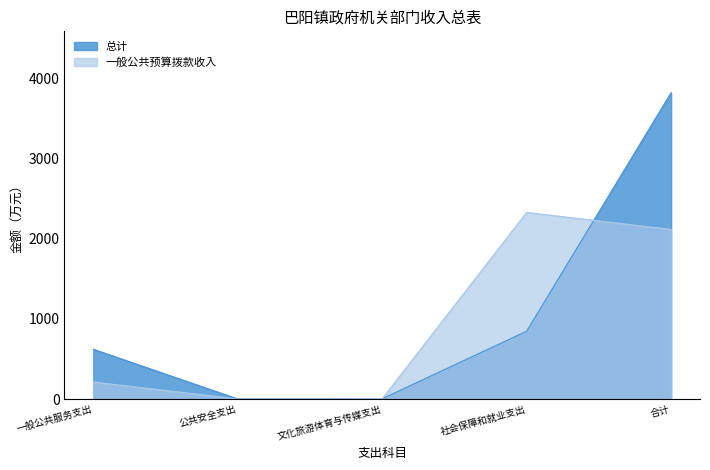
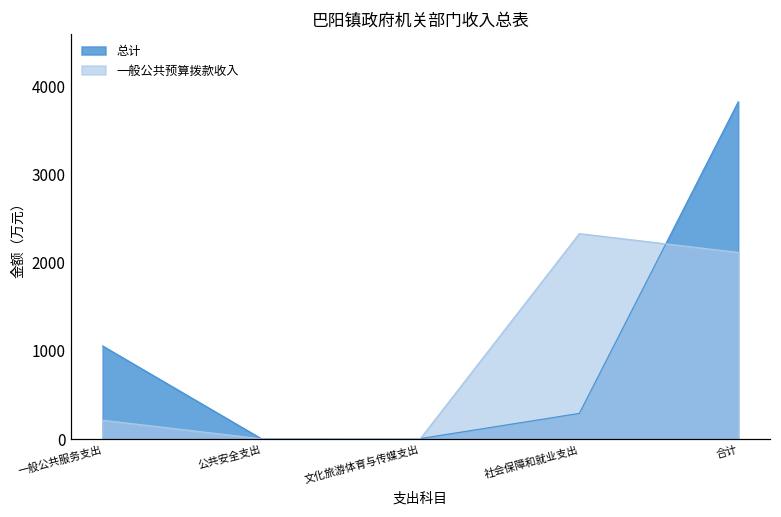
总计, 一般公共服务支出: 600 -> 1100
总计, 社会保障和就业支出: 800 -> 300
